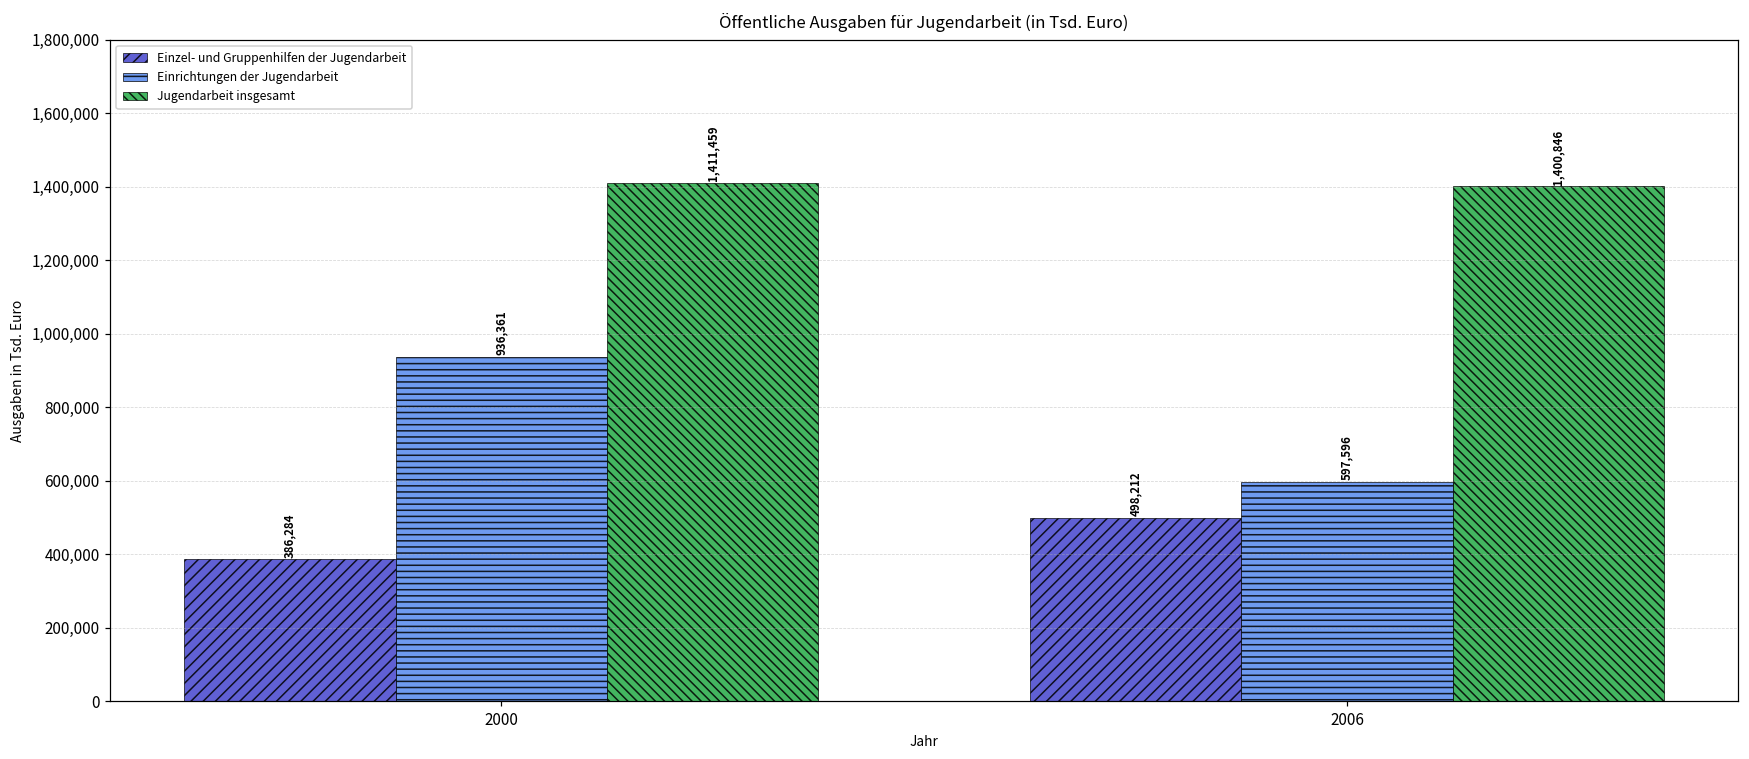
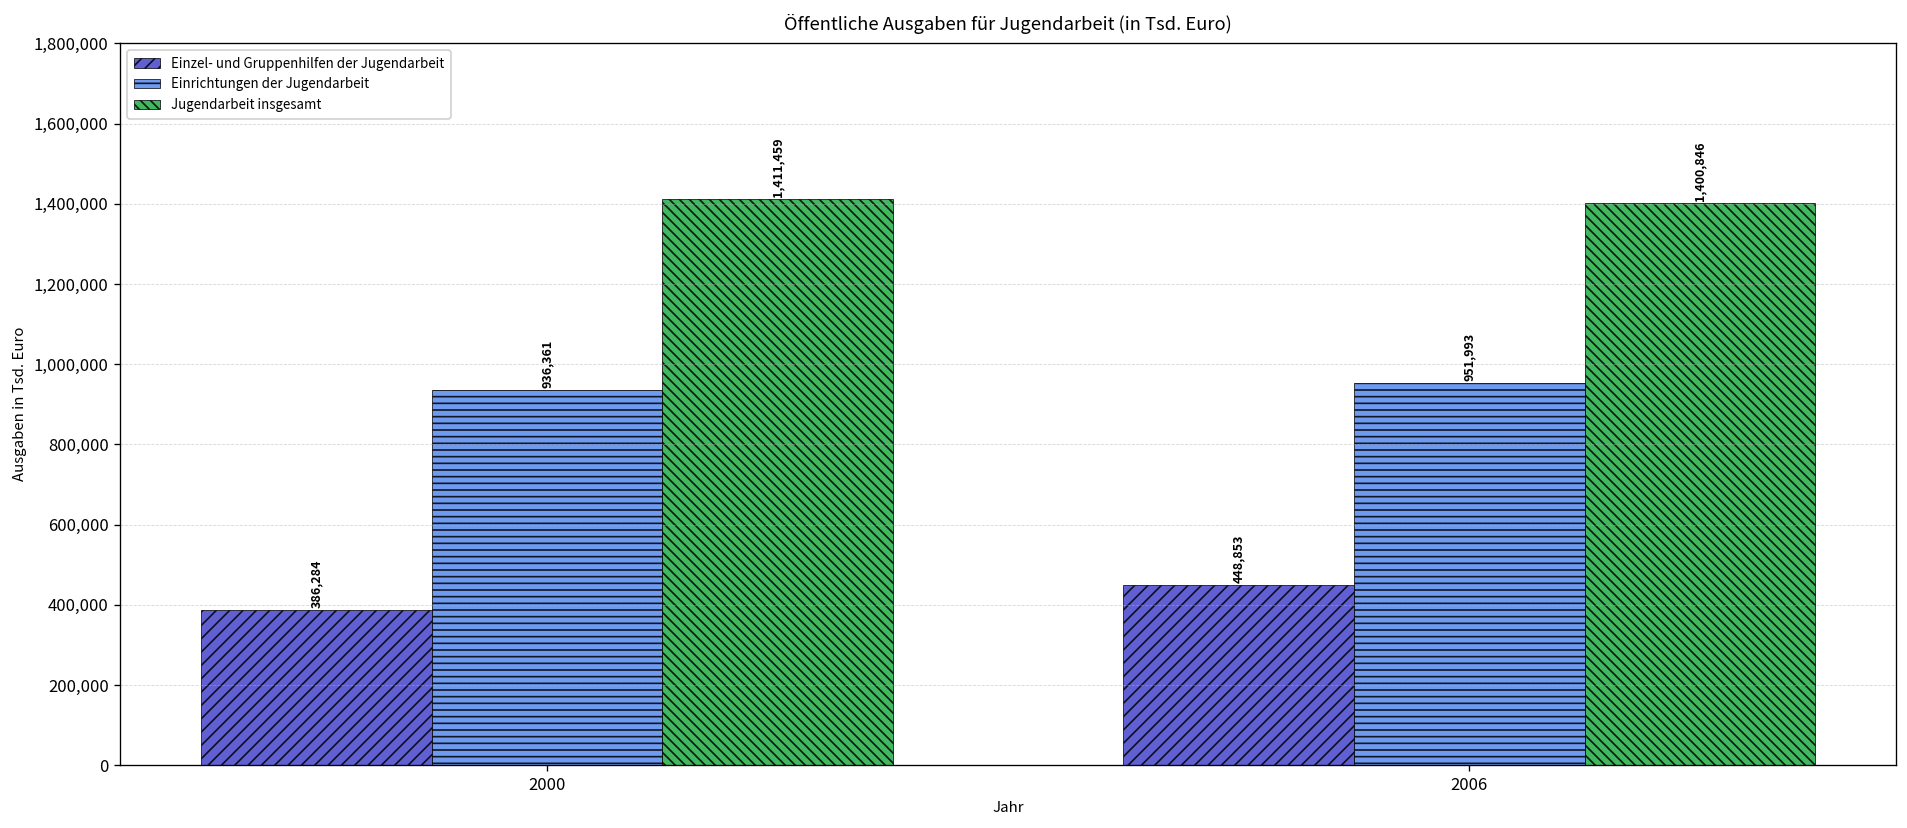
Einzel- und Gruppenhilfen der Jugendarbeit, 2006: 498,212 -> 448,853
Einrichtungen der Jugendarbeit, 2006: 597,596 -> 951,993
